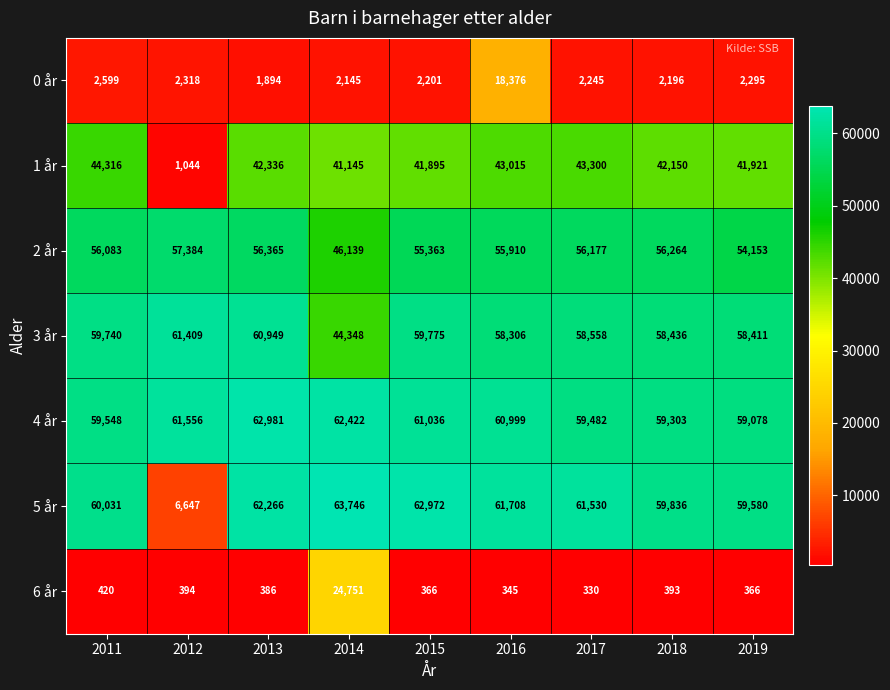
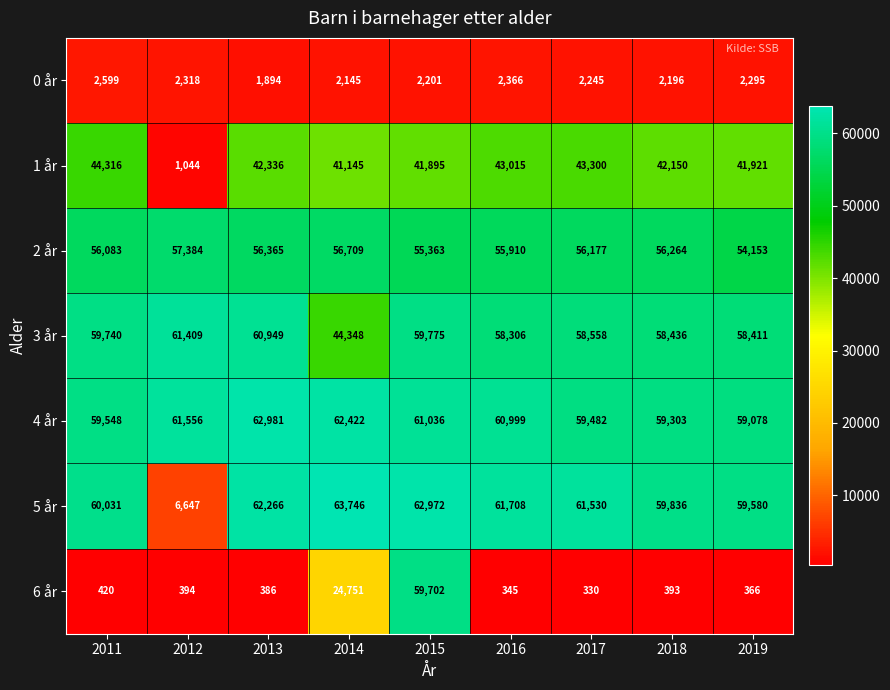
0 år, 2016: 18,376 -> 2,366
2 år, 2014: 46,139 -> 56,709
6 år, 2015: 366 -> 59,702
